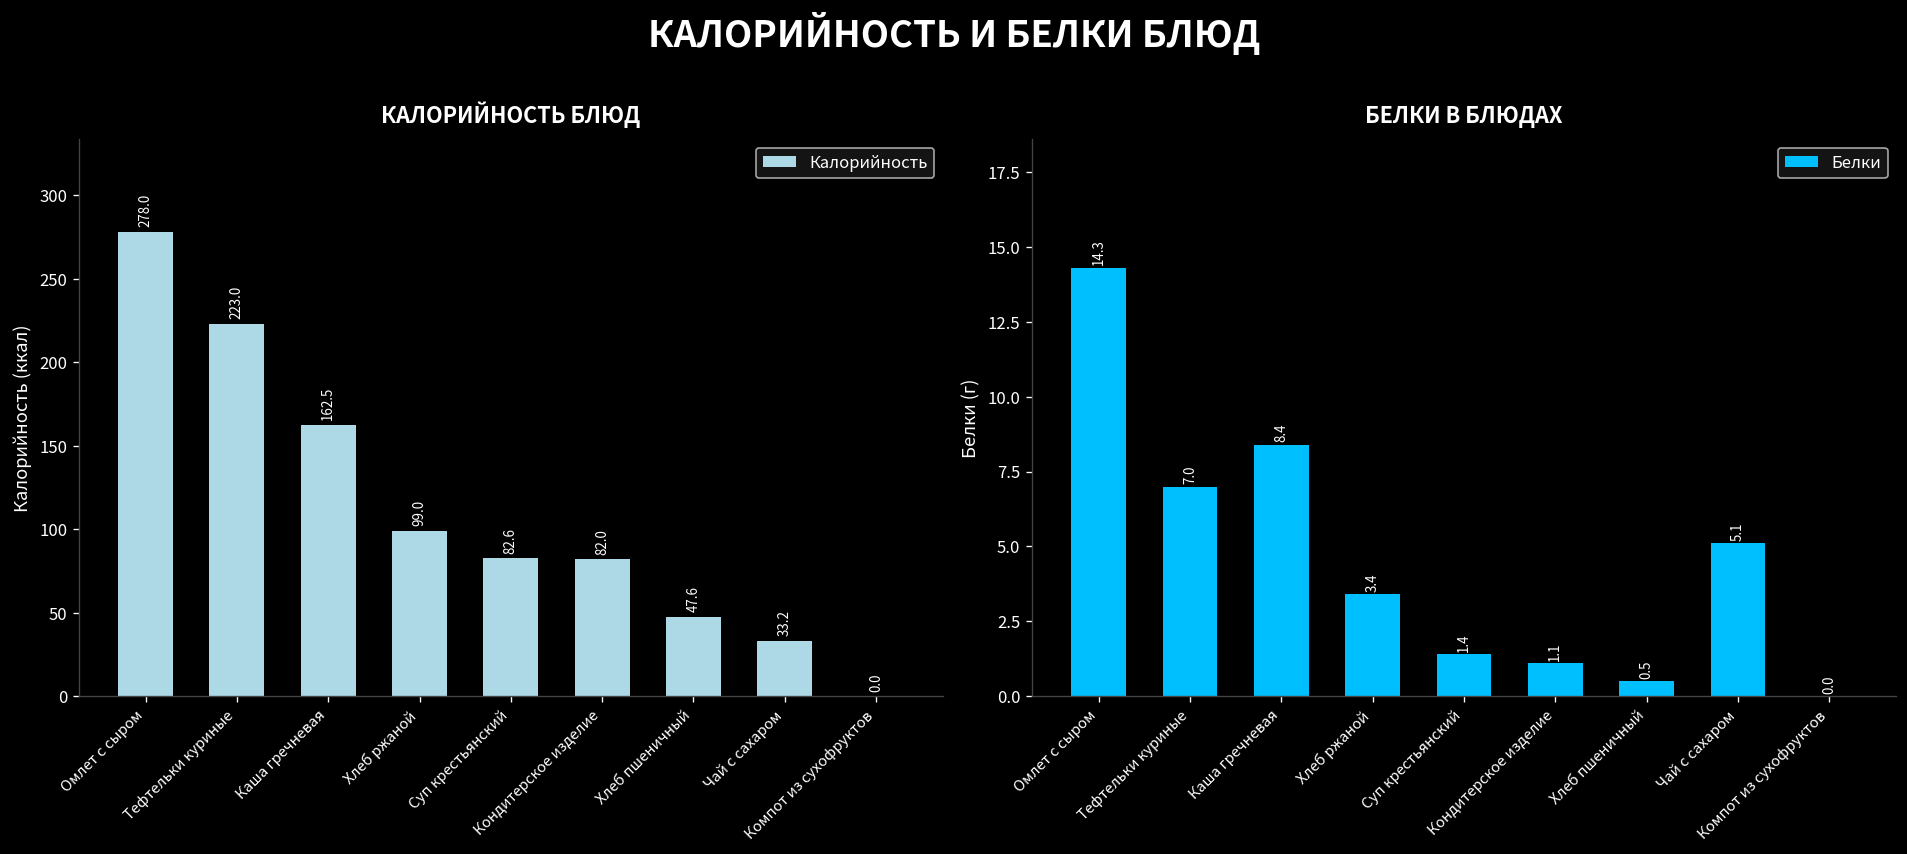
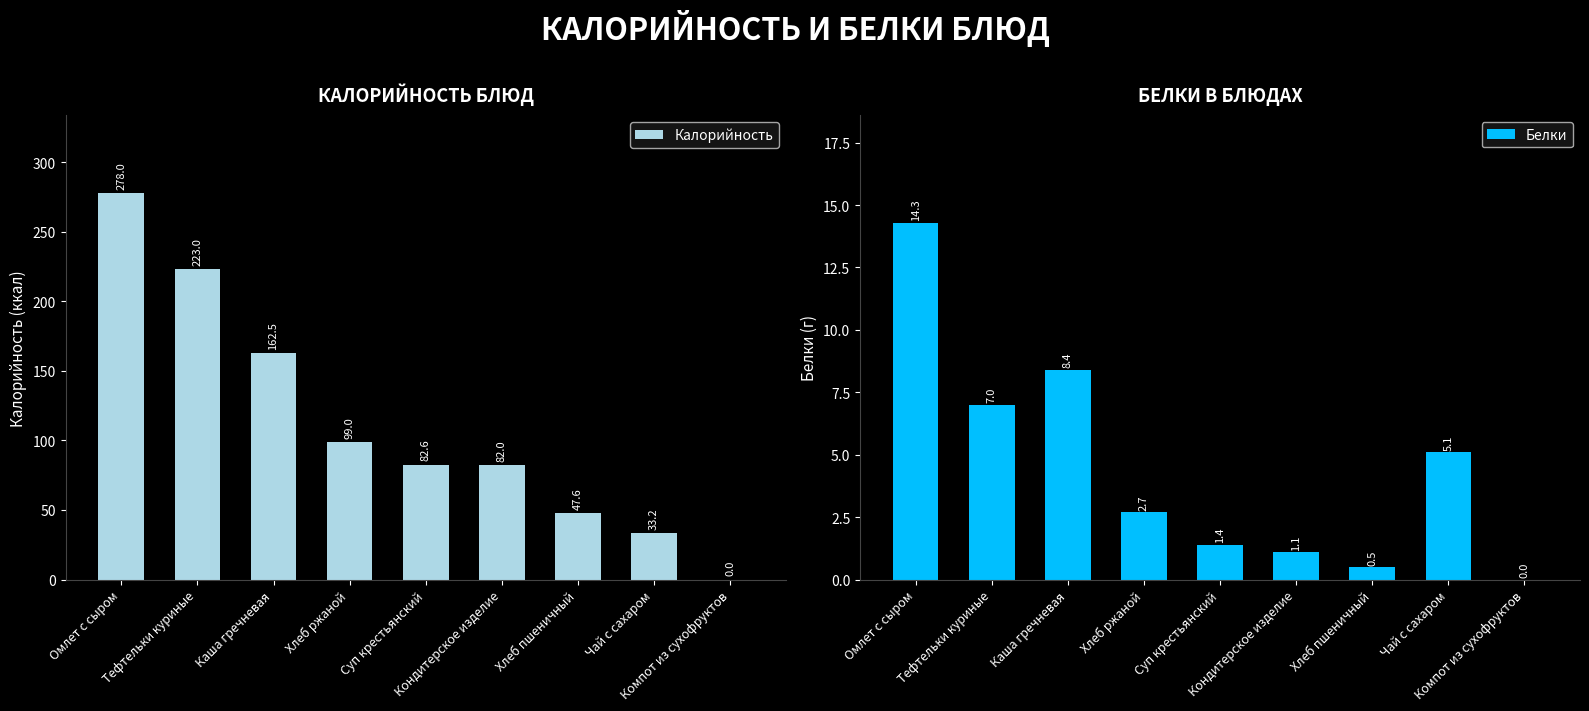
БЕЛКИ В БЛЮДАХ, Хлеб ржаной: 3.4 -> 2.7
